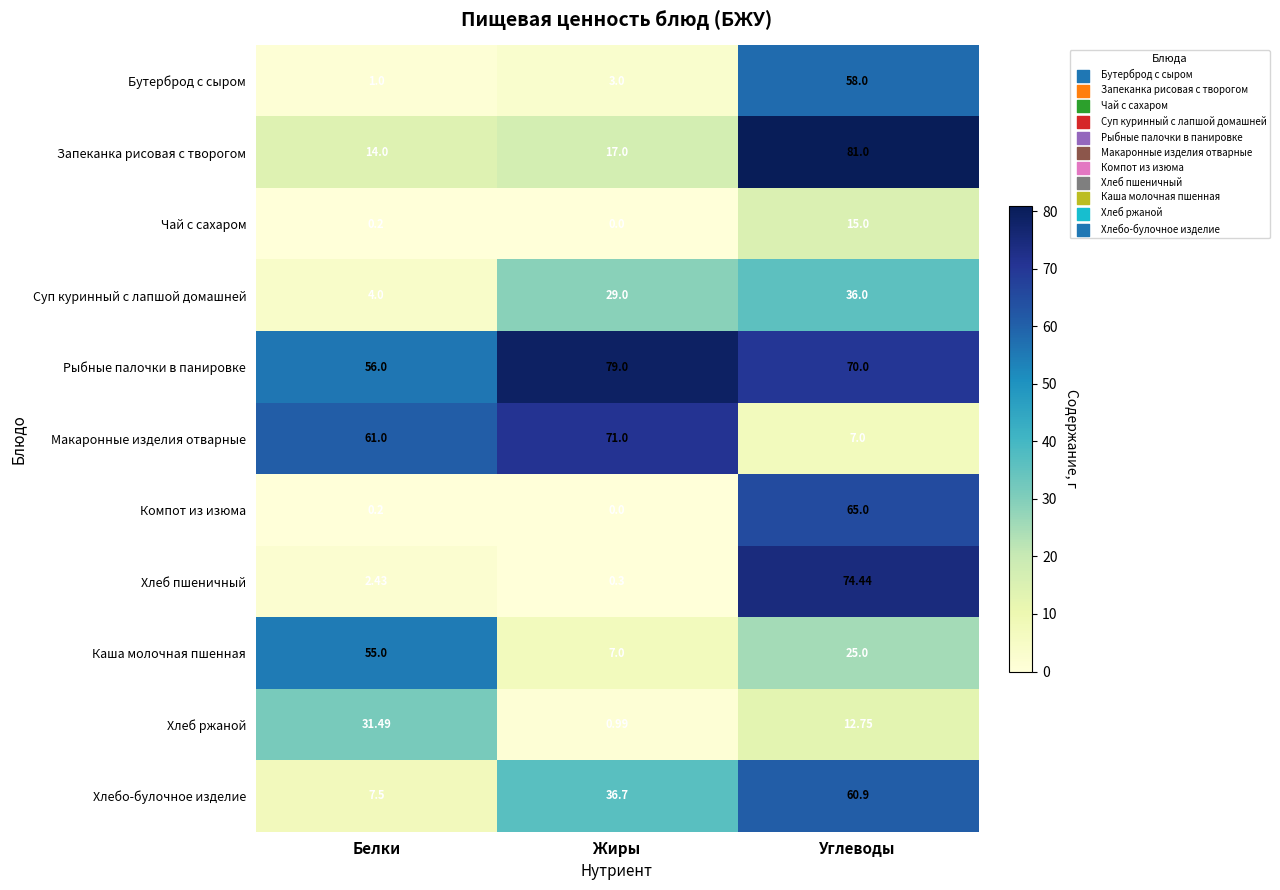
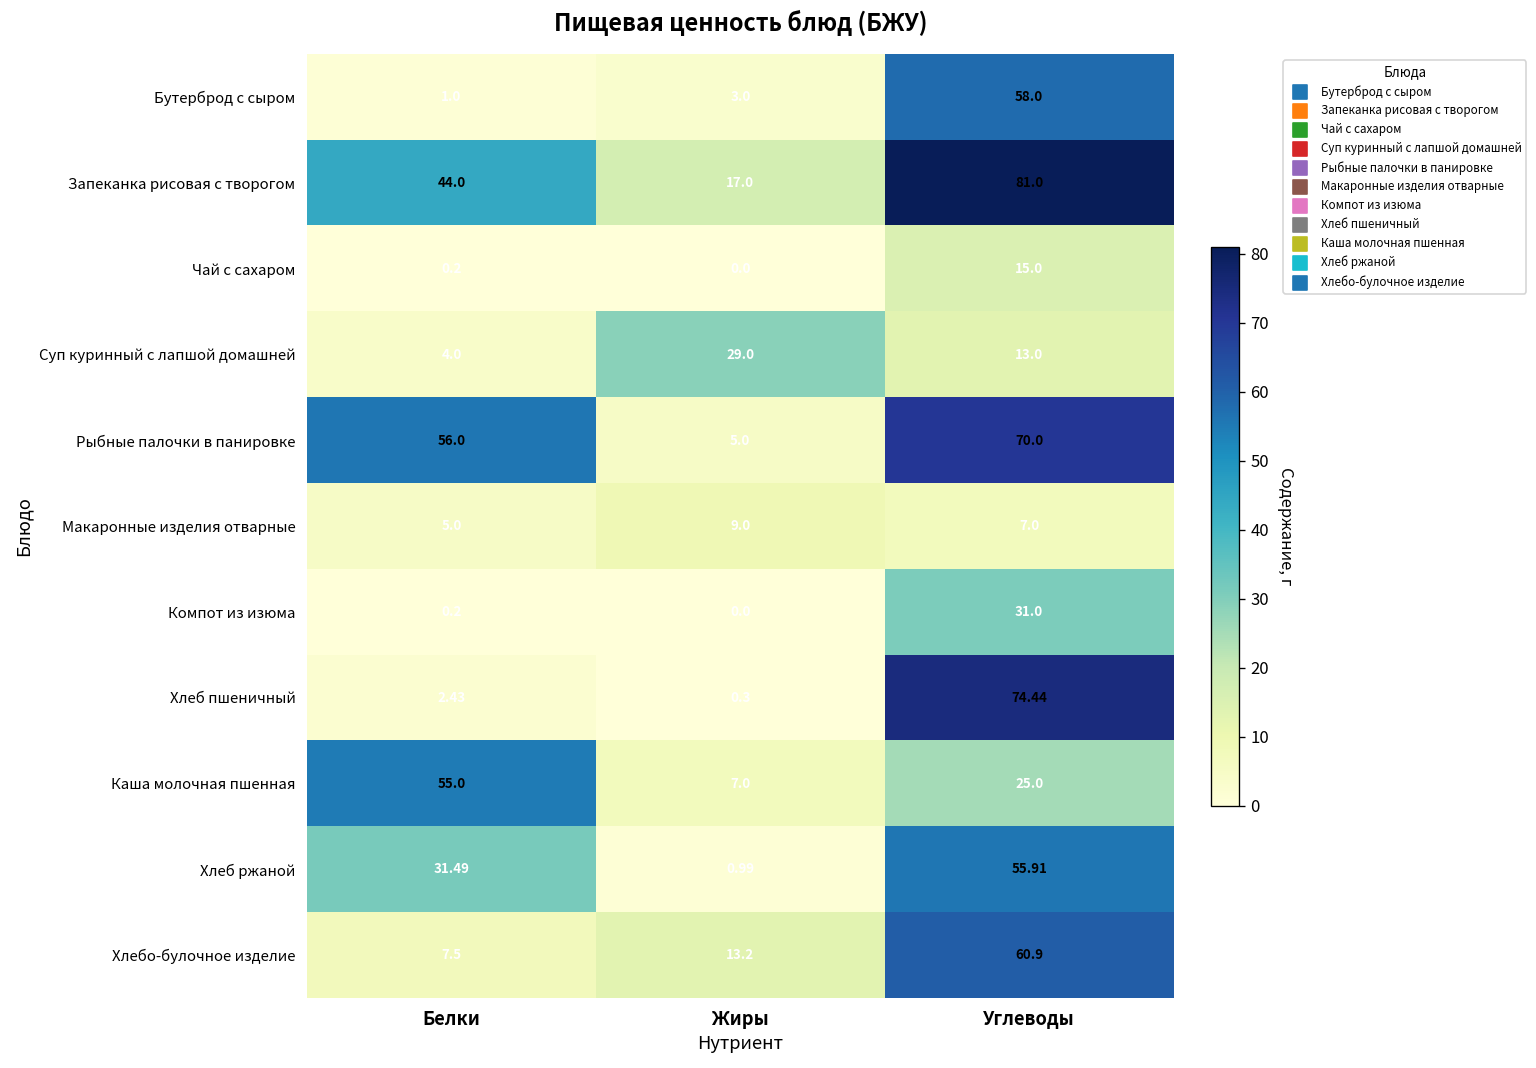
Запеканка рисовая с творогом, Белки: 14.0 -> 44.0
Суп куринный с лапшой домашней, Углеводы: 36.0 -> 13.0
Рыбные палочки в панировке, Жиры: 79.0 -> 5.0
Макаронные изделия отварные, Белки: 61.0 -> 5.0
Макаронные изделия отварные, Жиры: 71.0 -> 9.0
Компот из изюма, Углеводы: 65.0 -> 31.0
Хлеб ржаной, Углеводы: 12.75 -> 55.91
Хлебо-булочное изделие, Жиры: 36.7 -> 13.2
